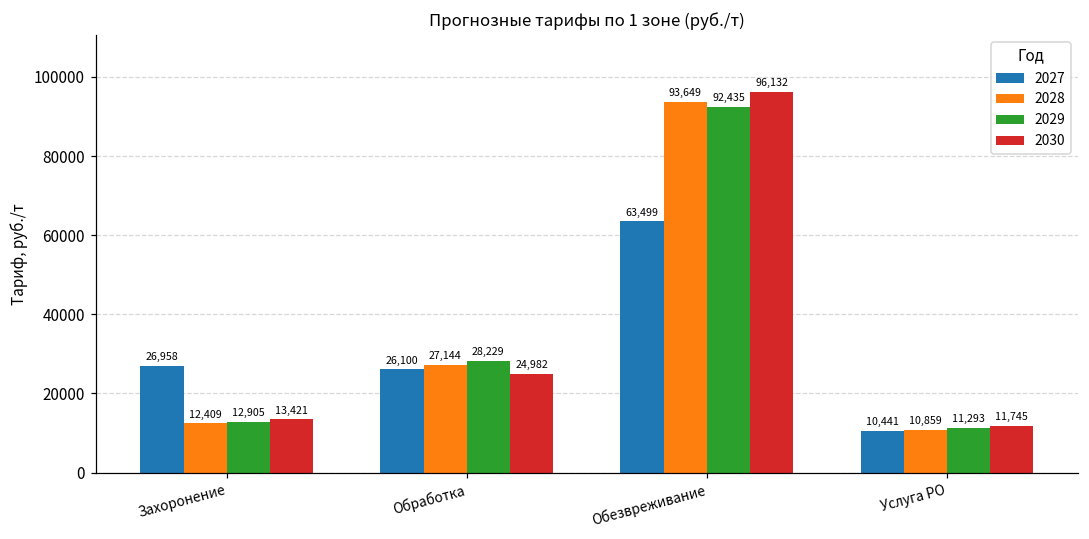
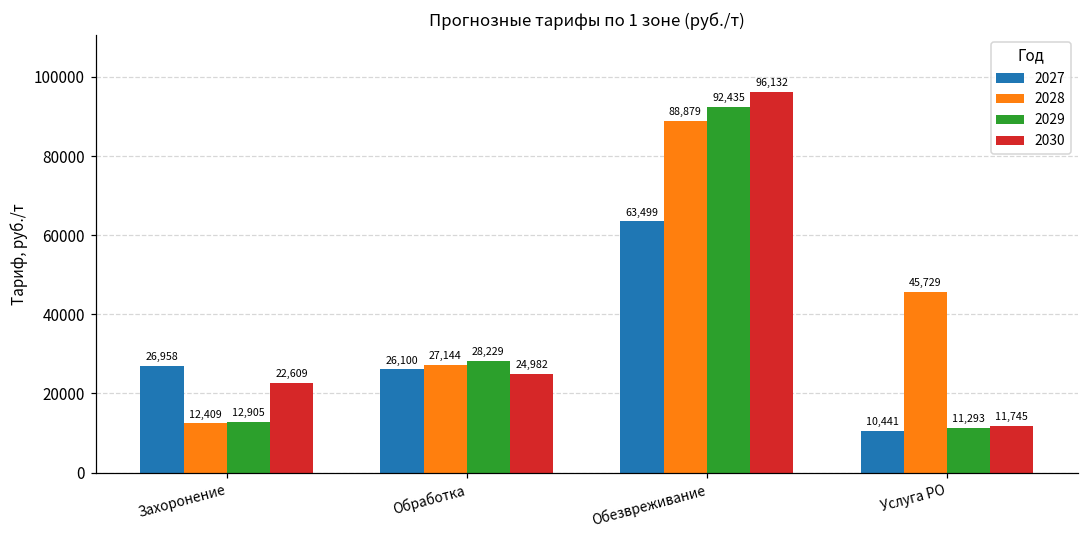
2030, Захоронение: 13,421 -> 22,609
2028, Обезвреживание: 93,649 -> 88,879
2028, Услуга РО: 10,859 -> 45,729
